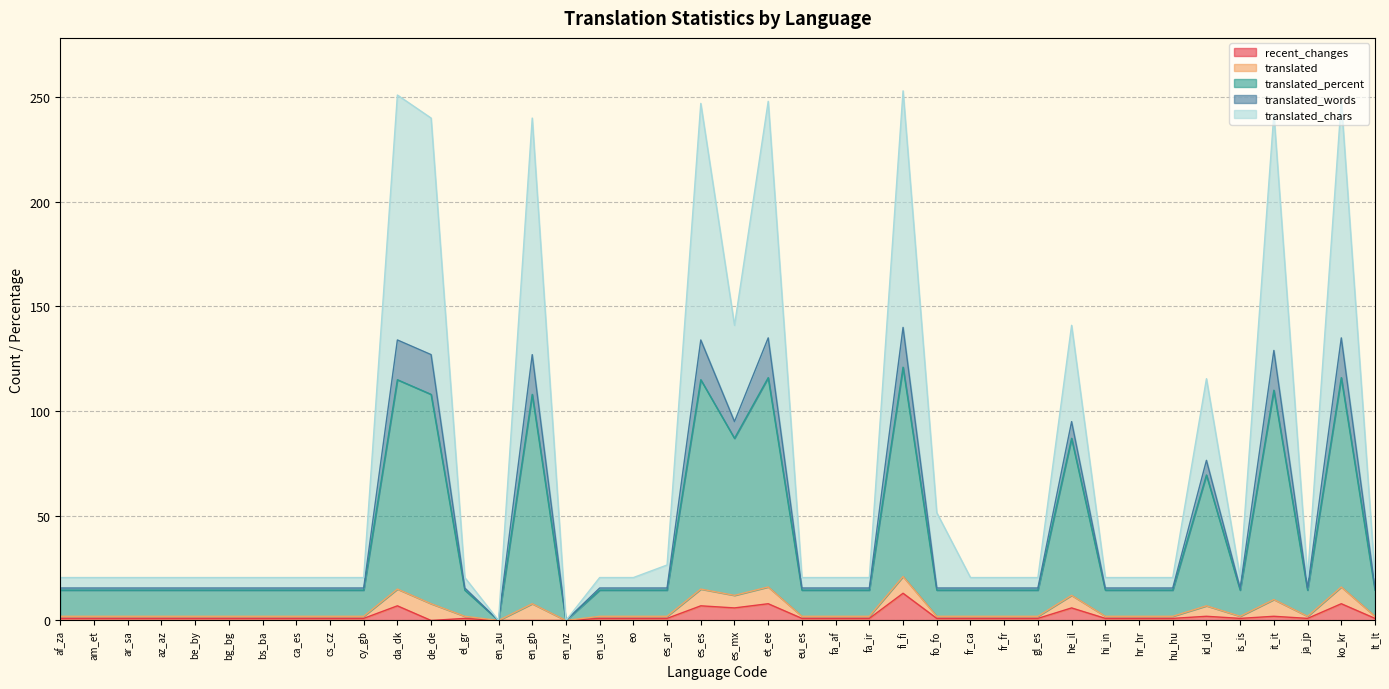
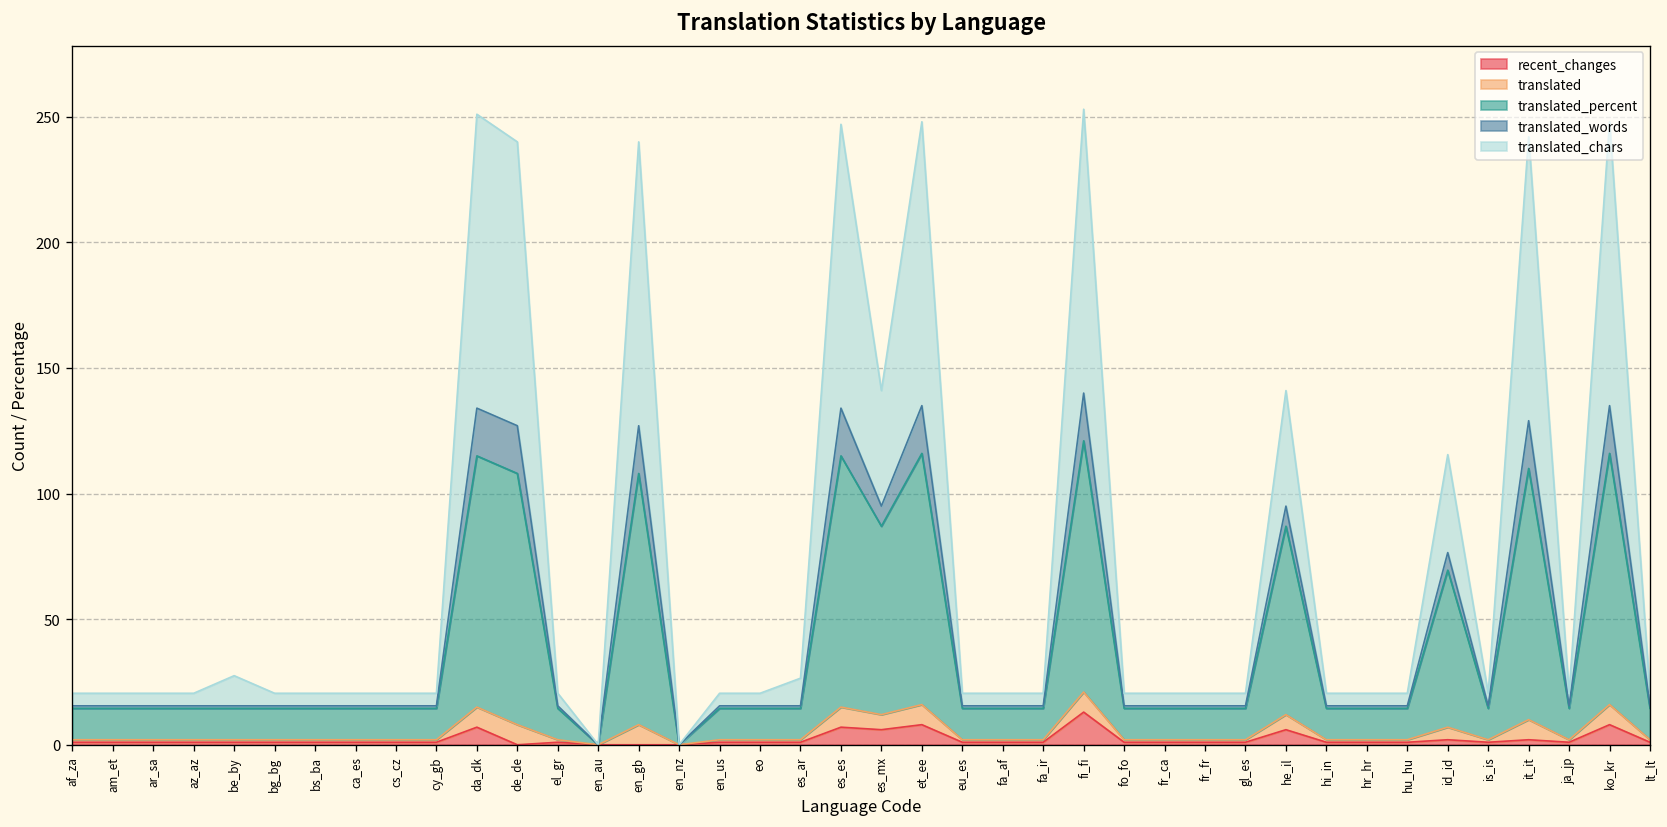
translated_chars, be_by: 5 -> 12
translated_chars, fo_fo: 36 -> 5
